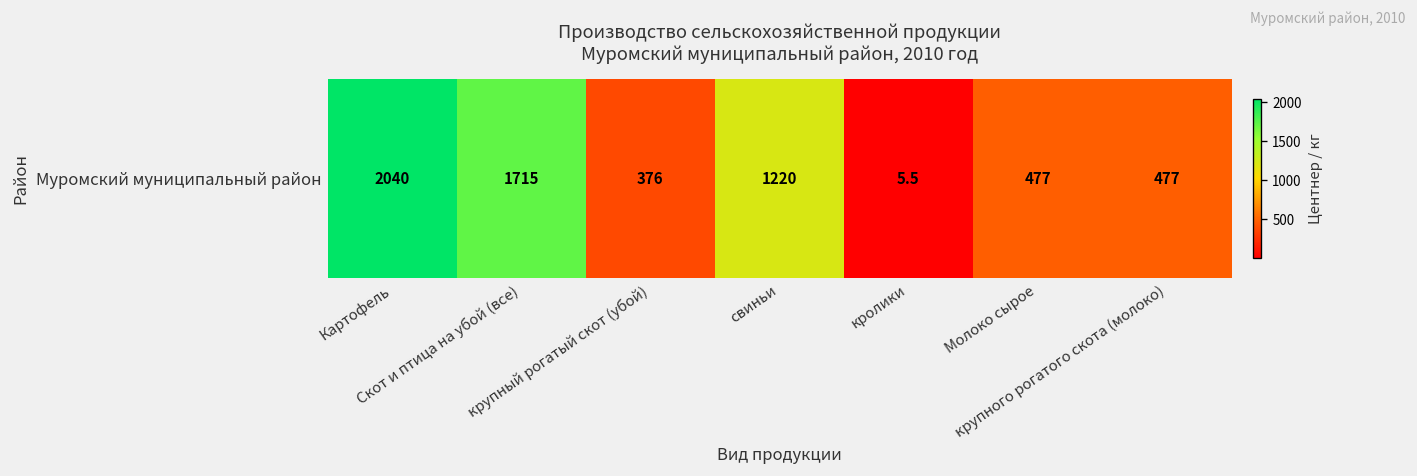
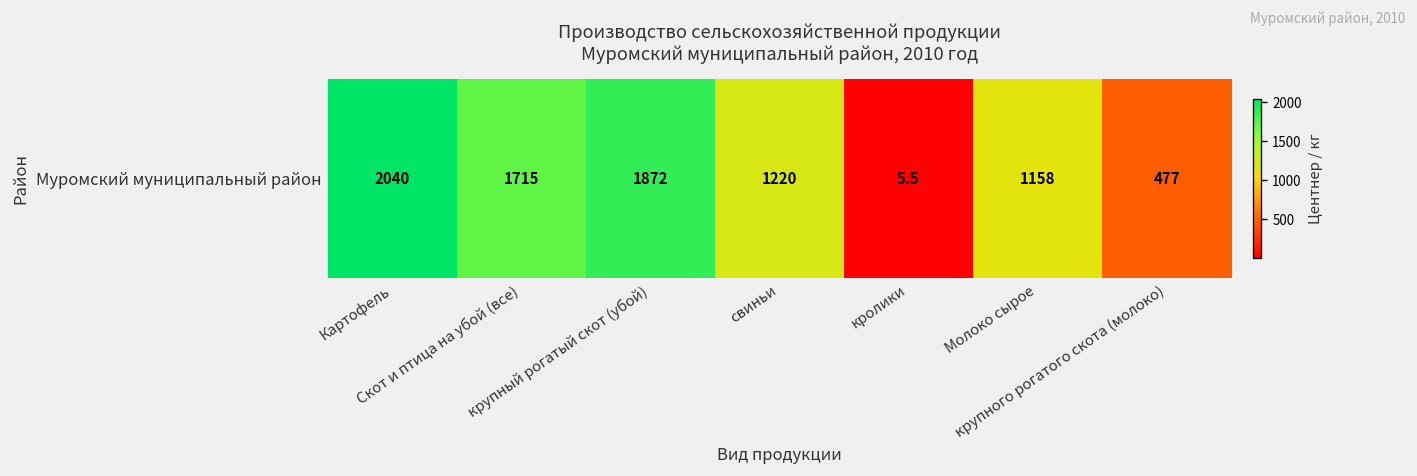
Муромский муниципальный район, крупный рогатый скот (убой): 376 -> 1872
Муромский муниципальный район, Молоко сырое: 477 -> 1158
